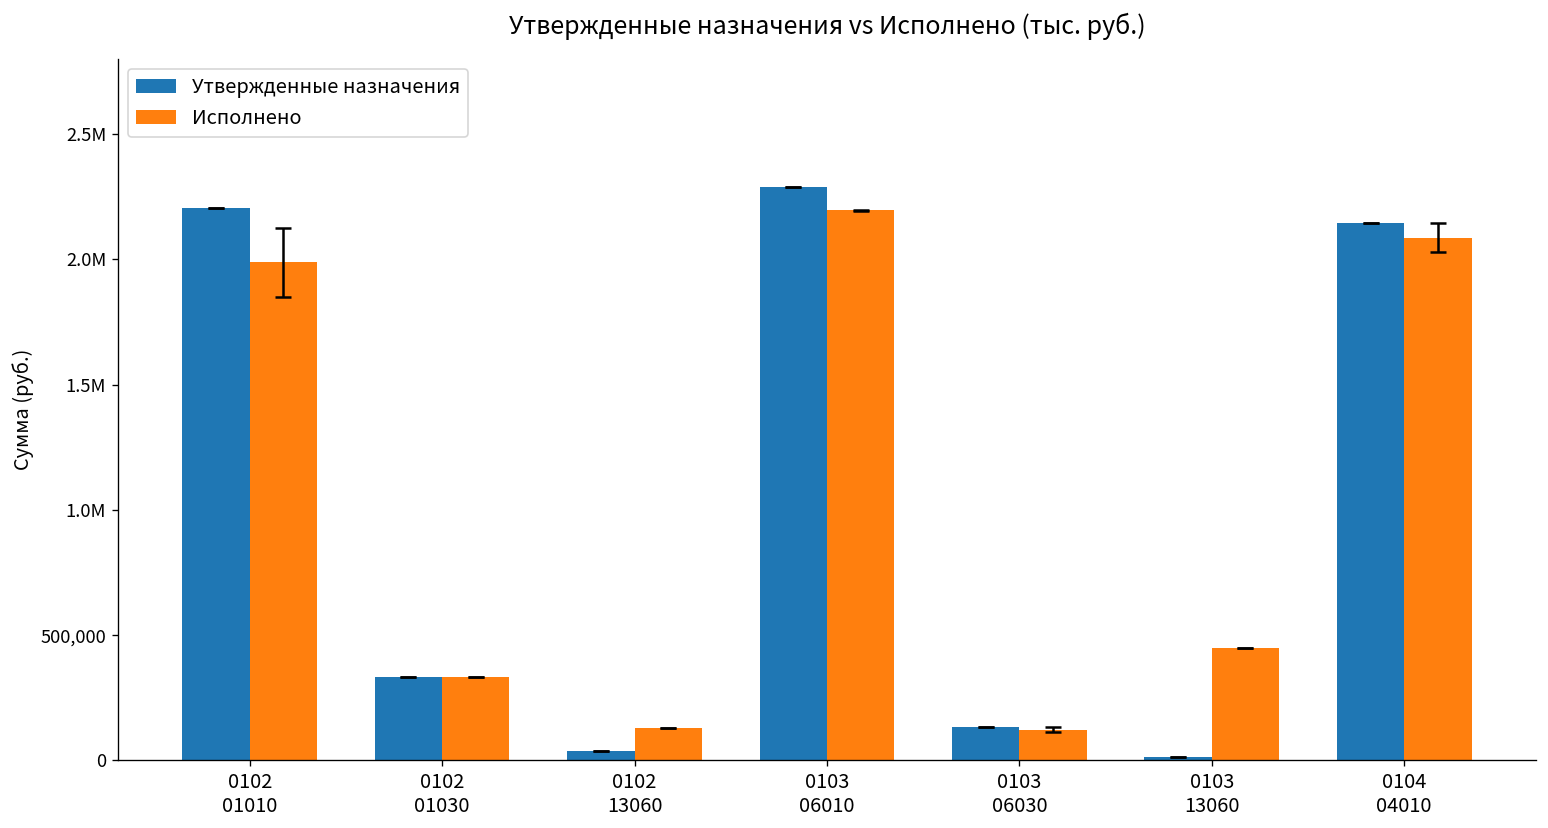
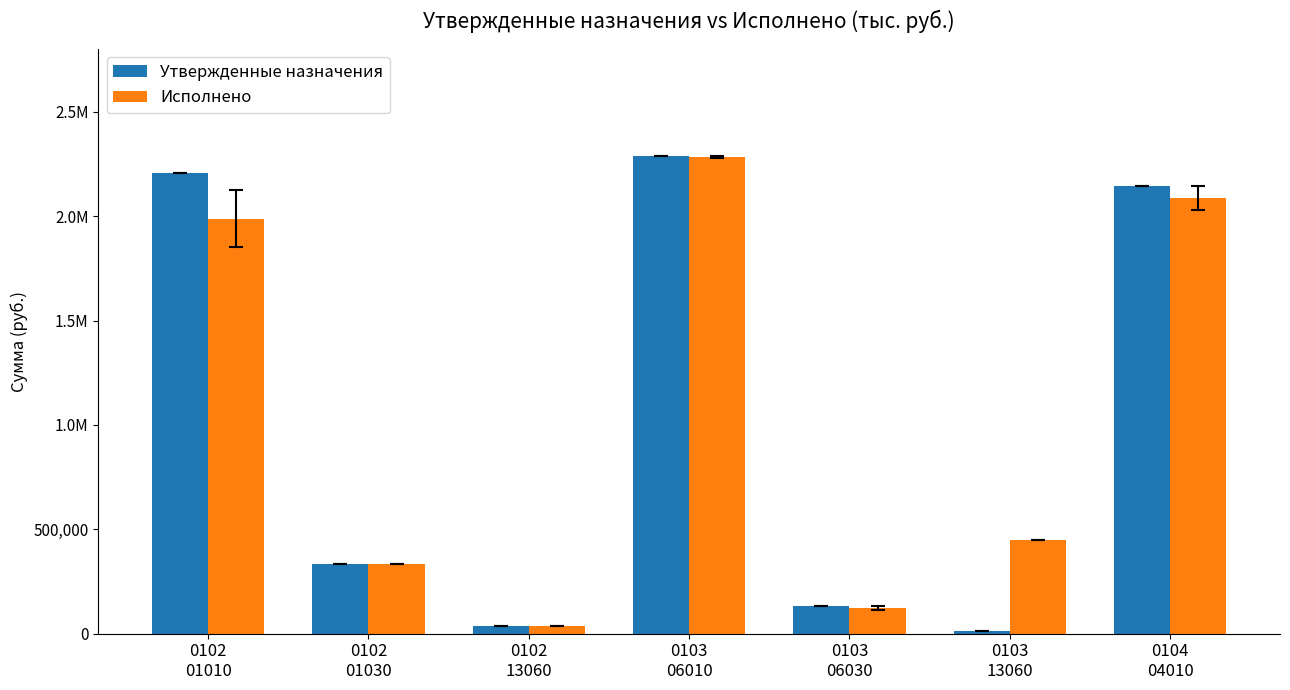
Исполнено, 0102 13060: 130,000 -> 40,000
Исполнено, 0103 06010: 2,200,000 -> 2,280,000
